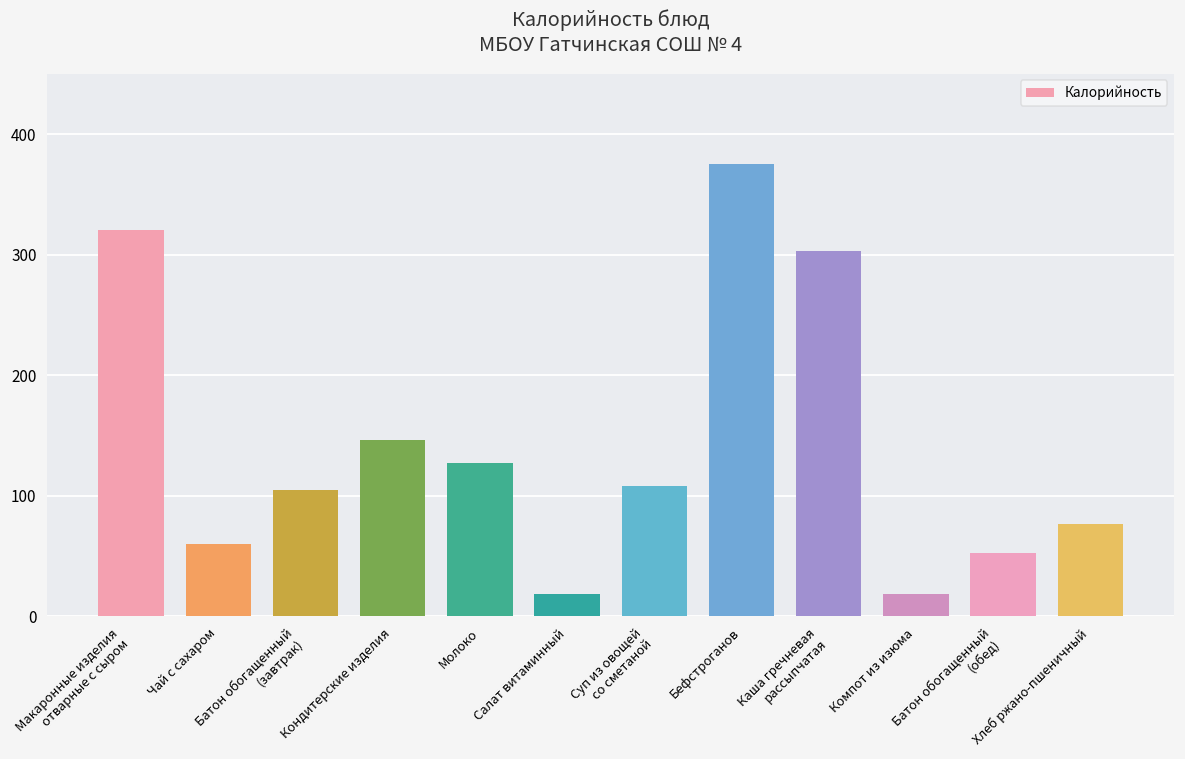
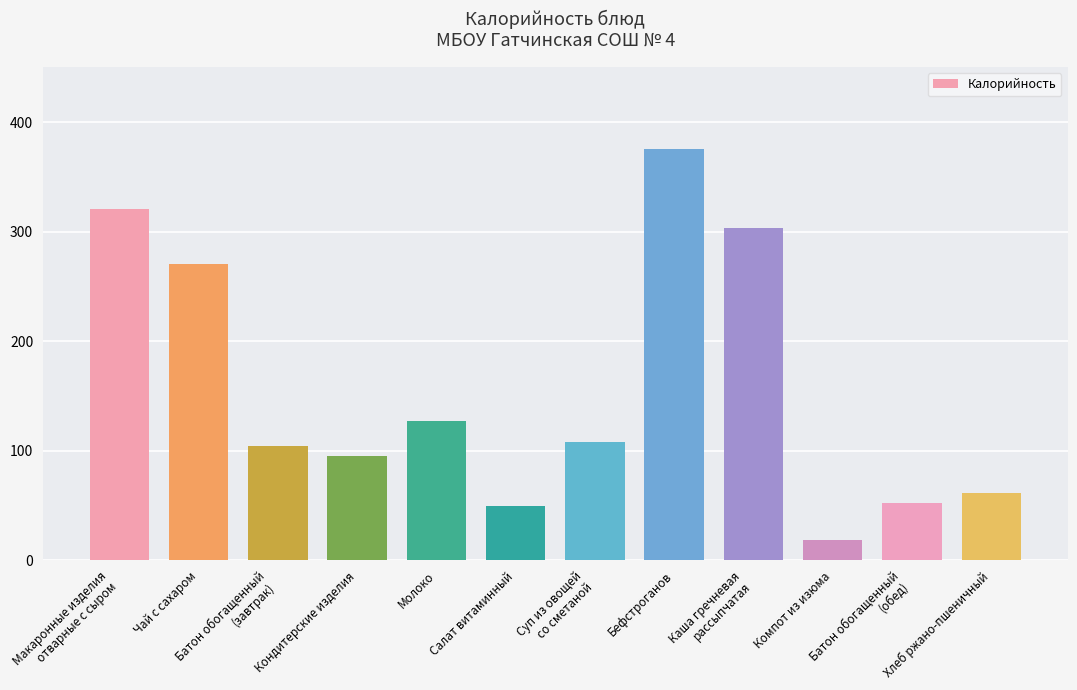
Чай с сахаром: 60 -> 270
Кондитерские изделия: 146 -> 95
Салат витаминный: 19 -> 50
Хлеб ржано-пшеничный: 77 -> 61
